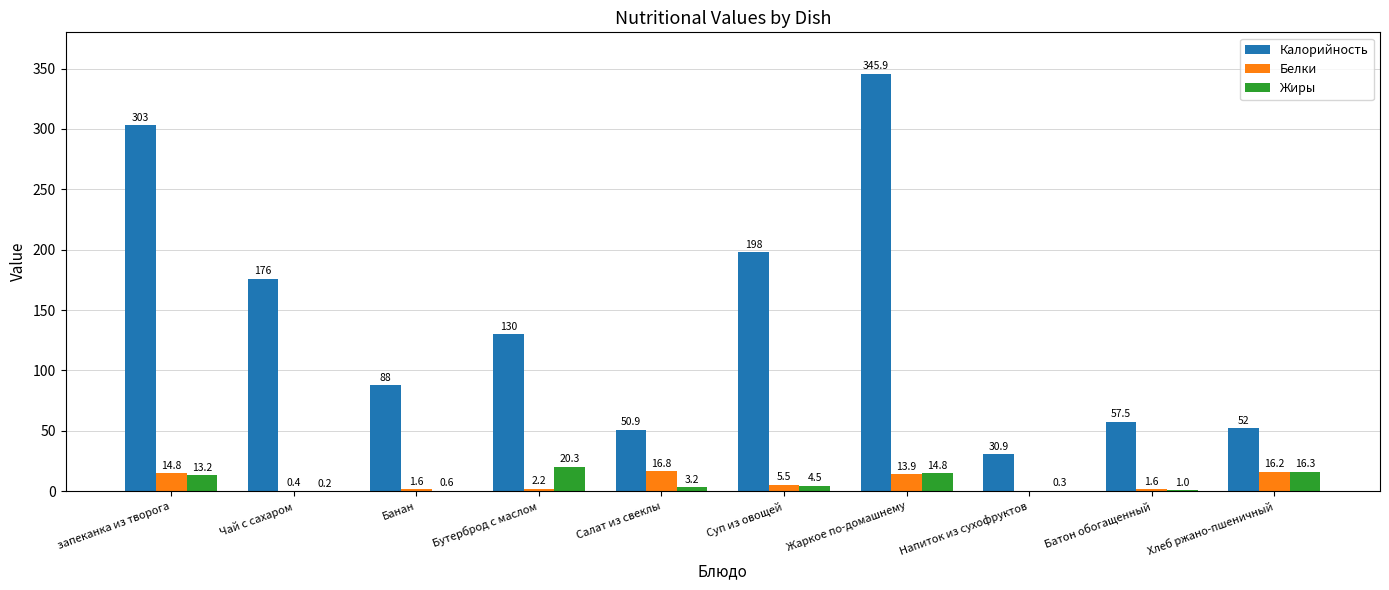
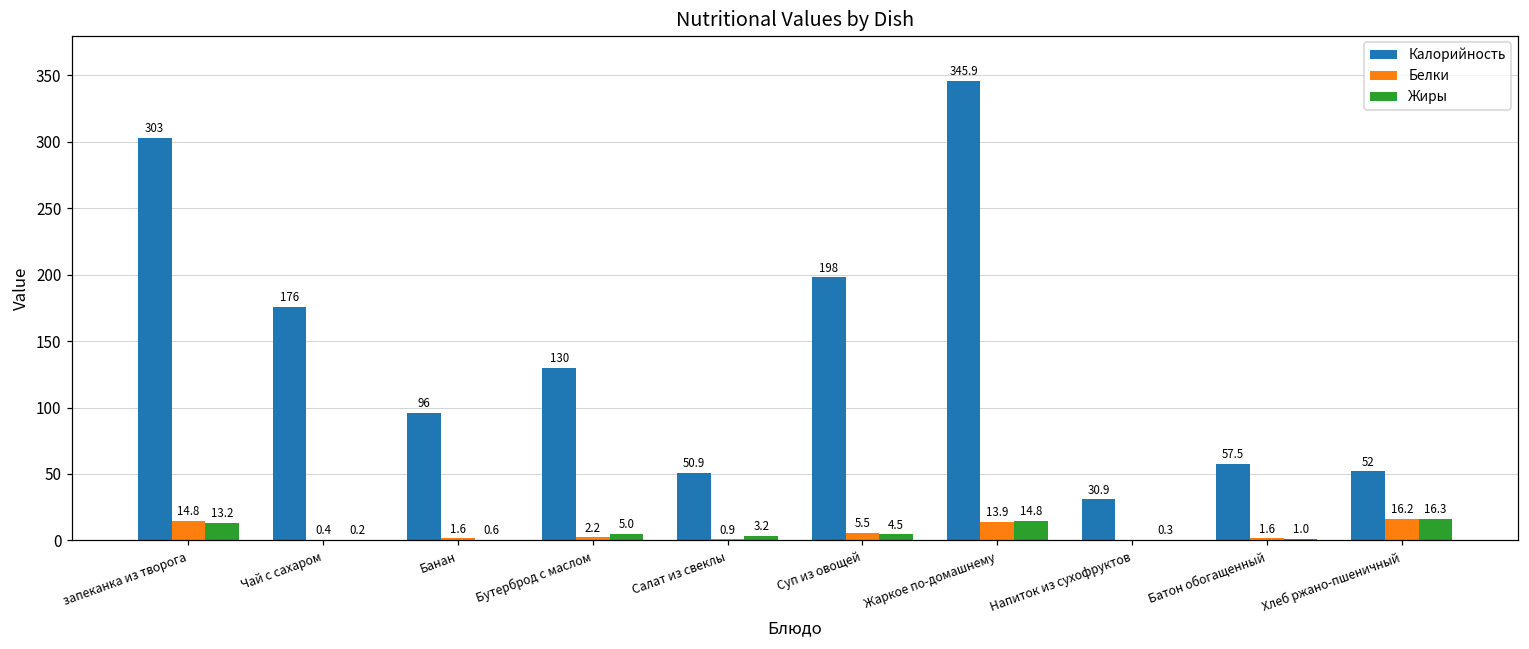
Калорийность, Банан: 88 -> 96
Жиры, Бутерброд с маслом: 20.3 -> 5.0
Белки, Салат из свеклы: 16.8 -> 0.9
